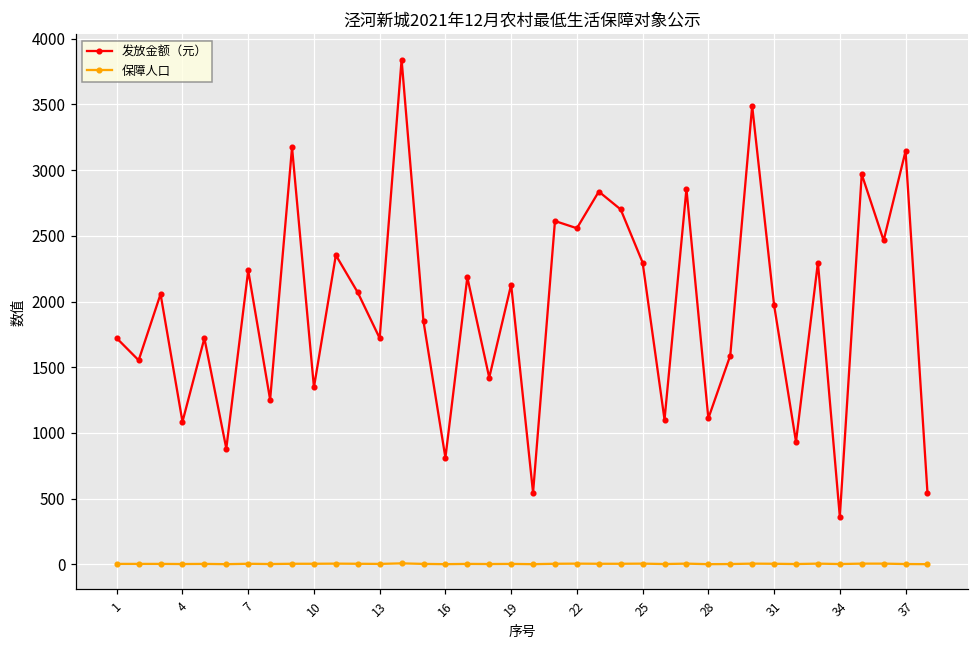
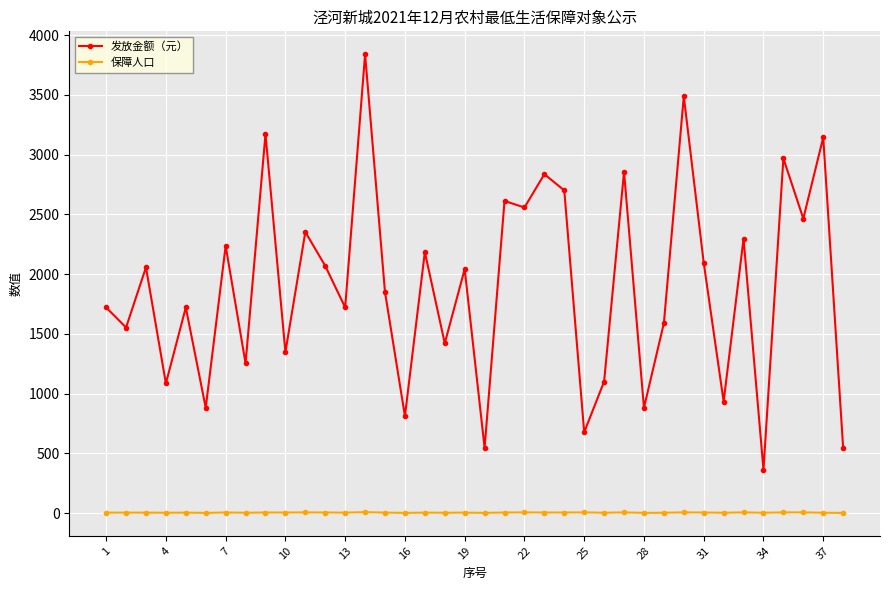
发放金额（元）, 19: 2130 -> 2040
发放金额（元）, 25: 2300 -> 680
发放金额（元）, 28: 1110 -> 880
发放金额（元）, 31: 1970 -> 2100
